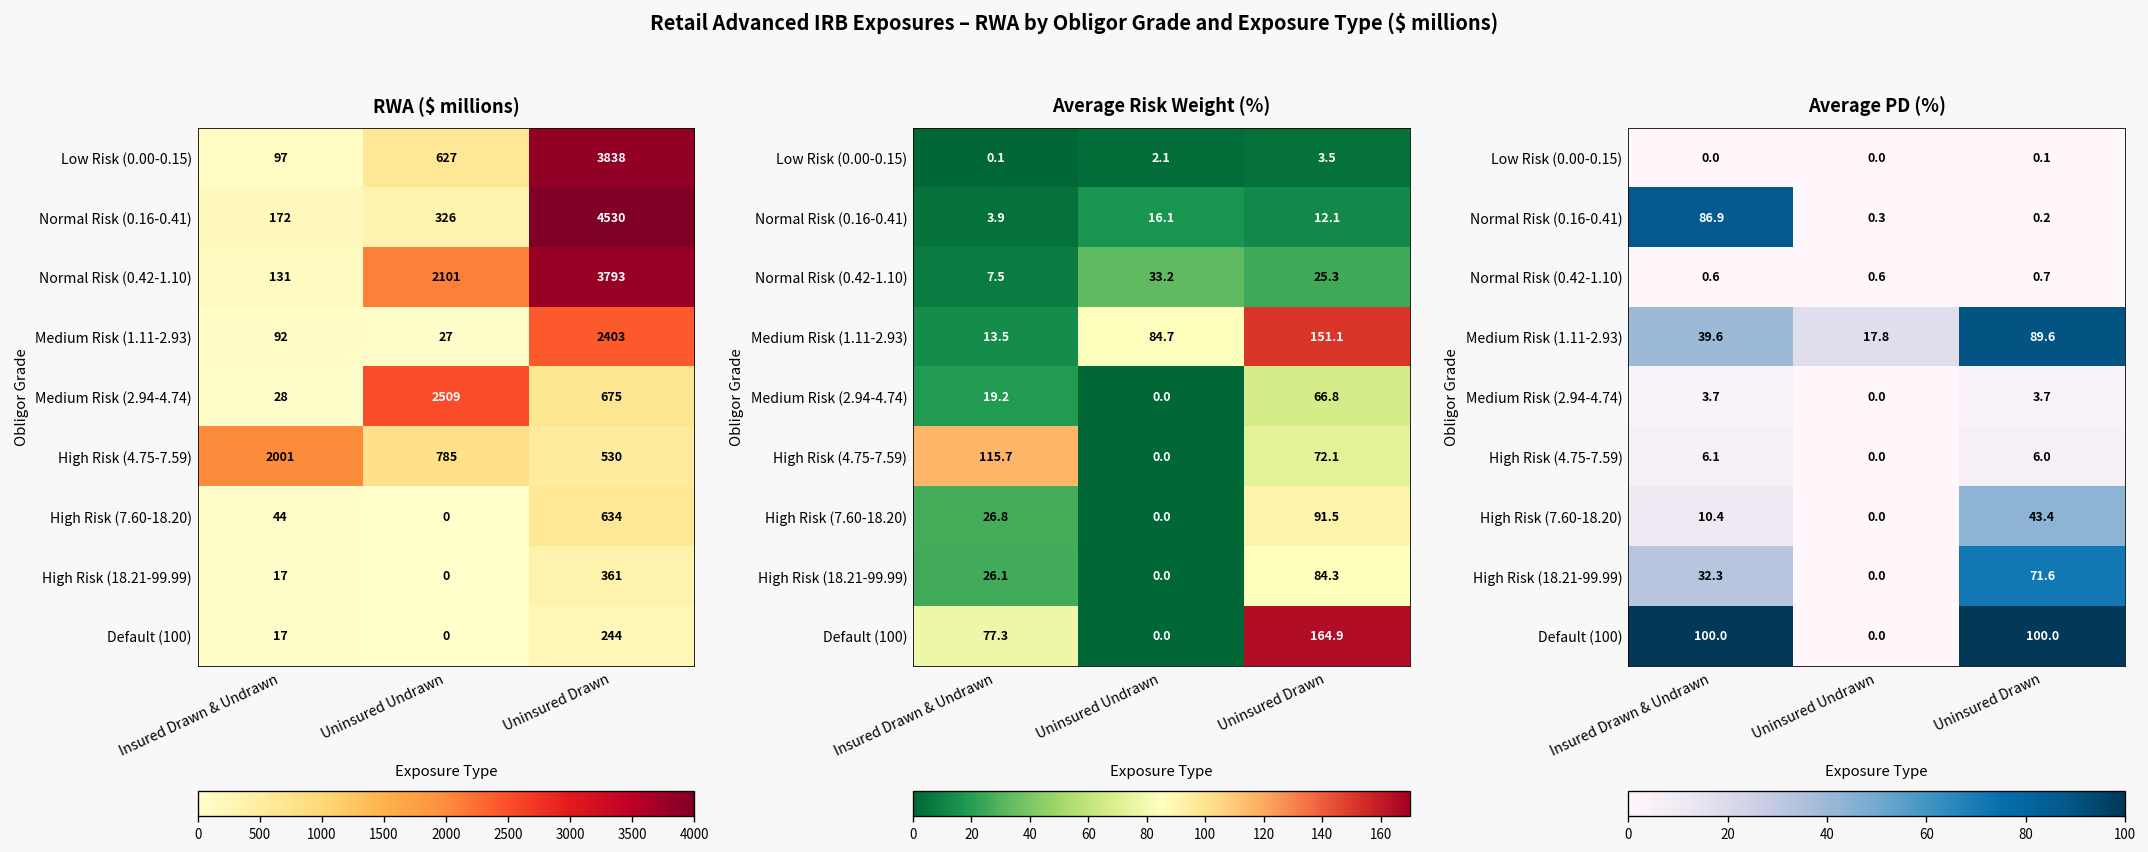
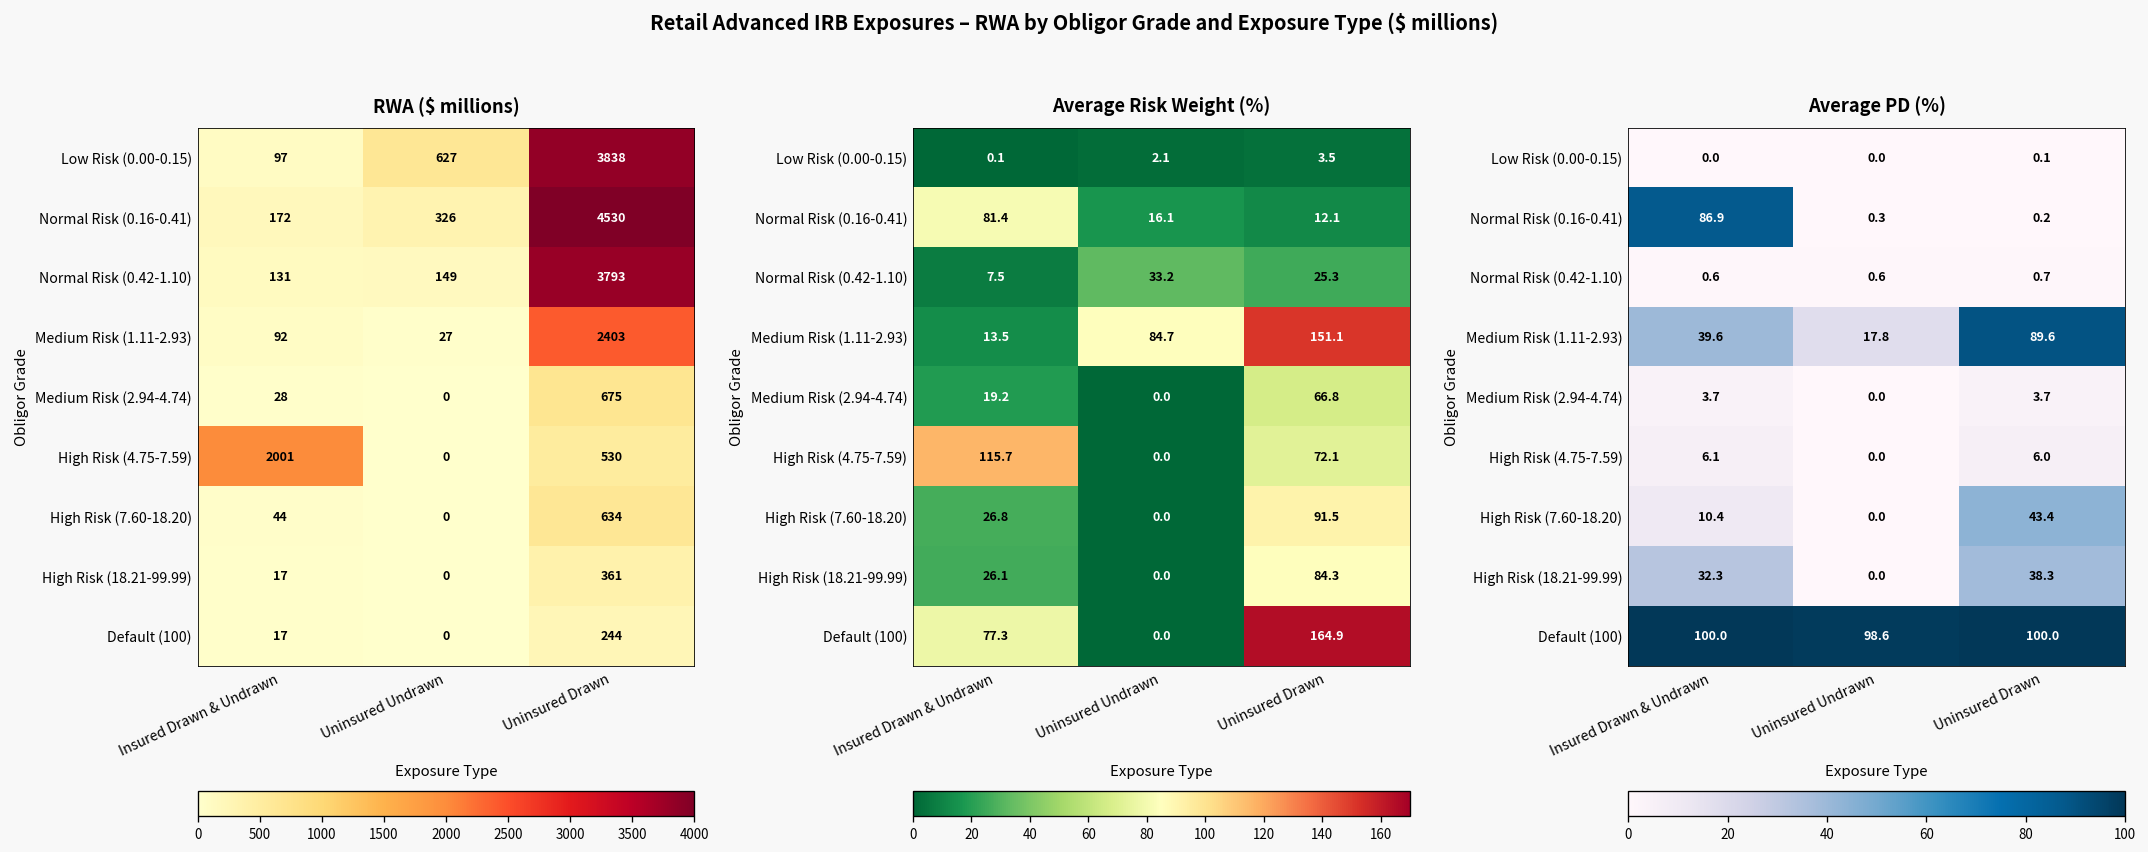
RWA ($ millions), Normal Risk (0.42-1.10), Uninsured Undrawn: 2101 -> 149
RWA ($ millions), Medium Risk (2.94-4.74), Uninsured Undrawn: 2509 -> 0
RWA ($ millions), High Risk (4.75-7.59), Uninsured Undrawn: 785 -> 0
Average Risk Weight (%), Normal Risk (0.16-0.41), Insured Drawn & Undrawn: 3.9 -> 81.4
Average PD (%), High Risk (18.21-99.99), Uninsured Drawn: 71.6 -> 38.3
Average PD (%), Default (100), Uninsured Undrawn: 0.0 -> 98.6
